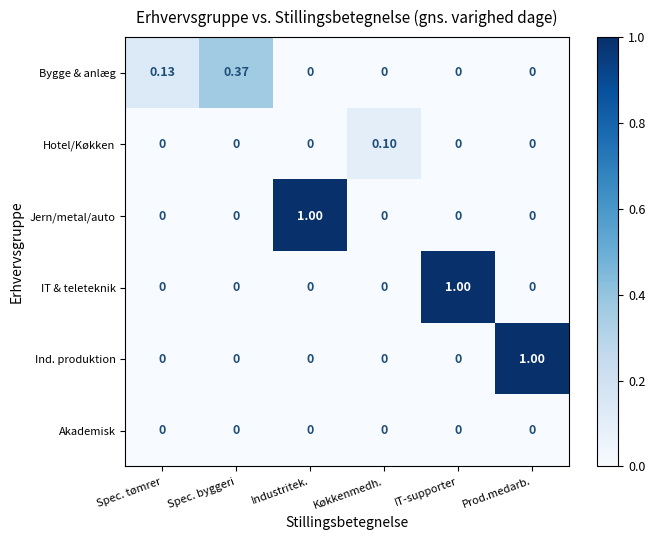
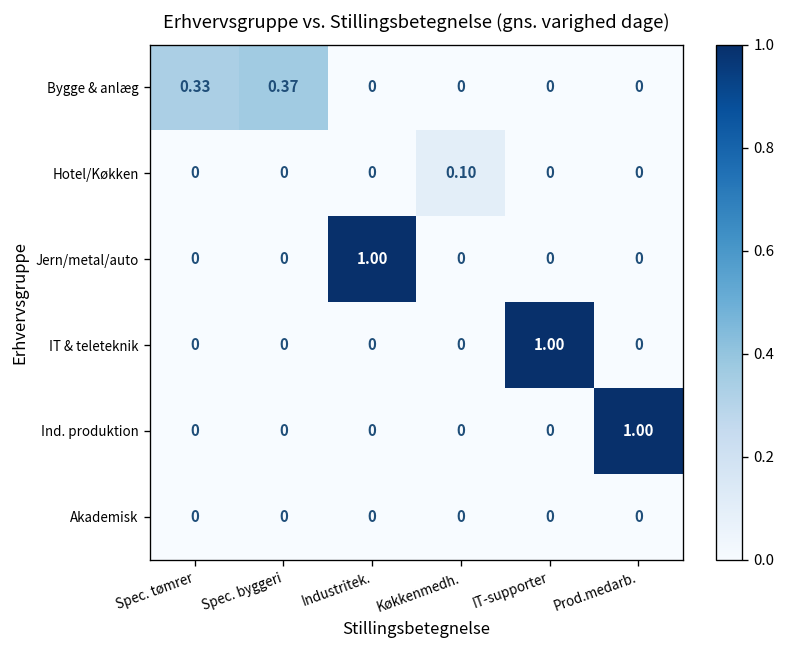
Bygge & anlæg, Spec. tømrer: 0.13 -> 0.33
